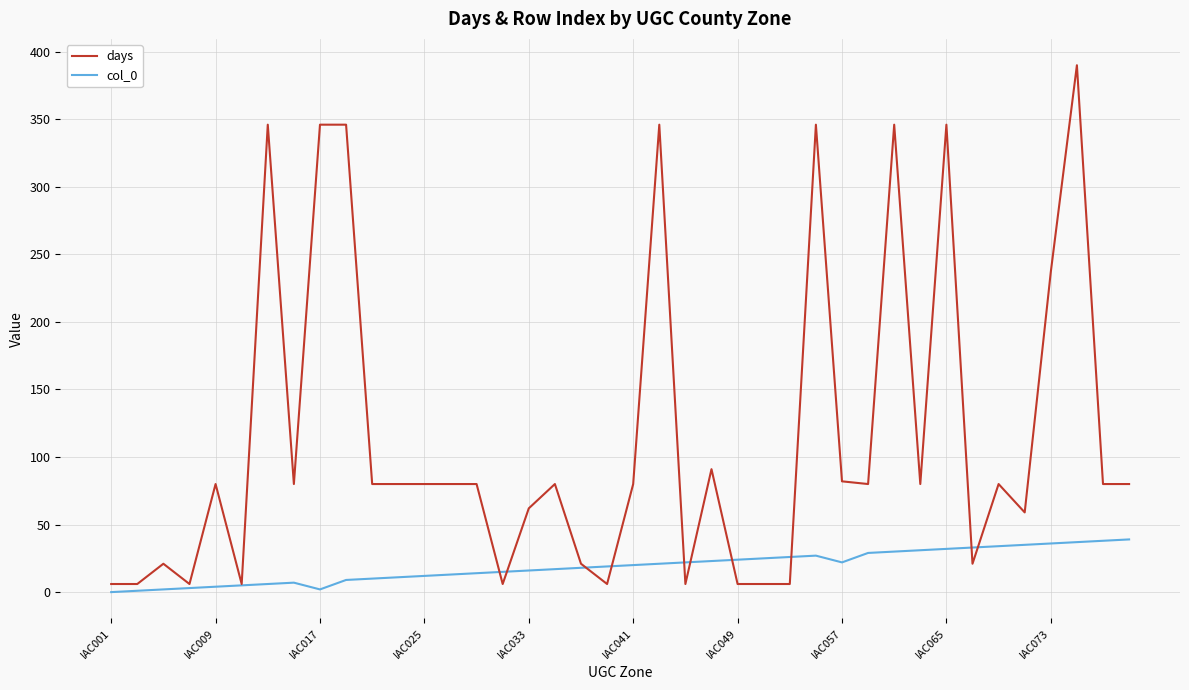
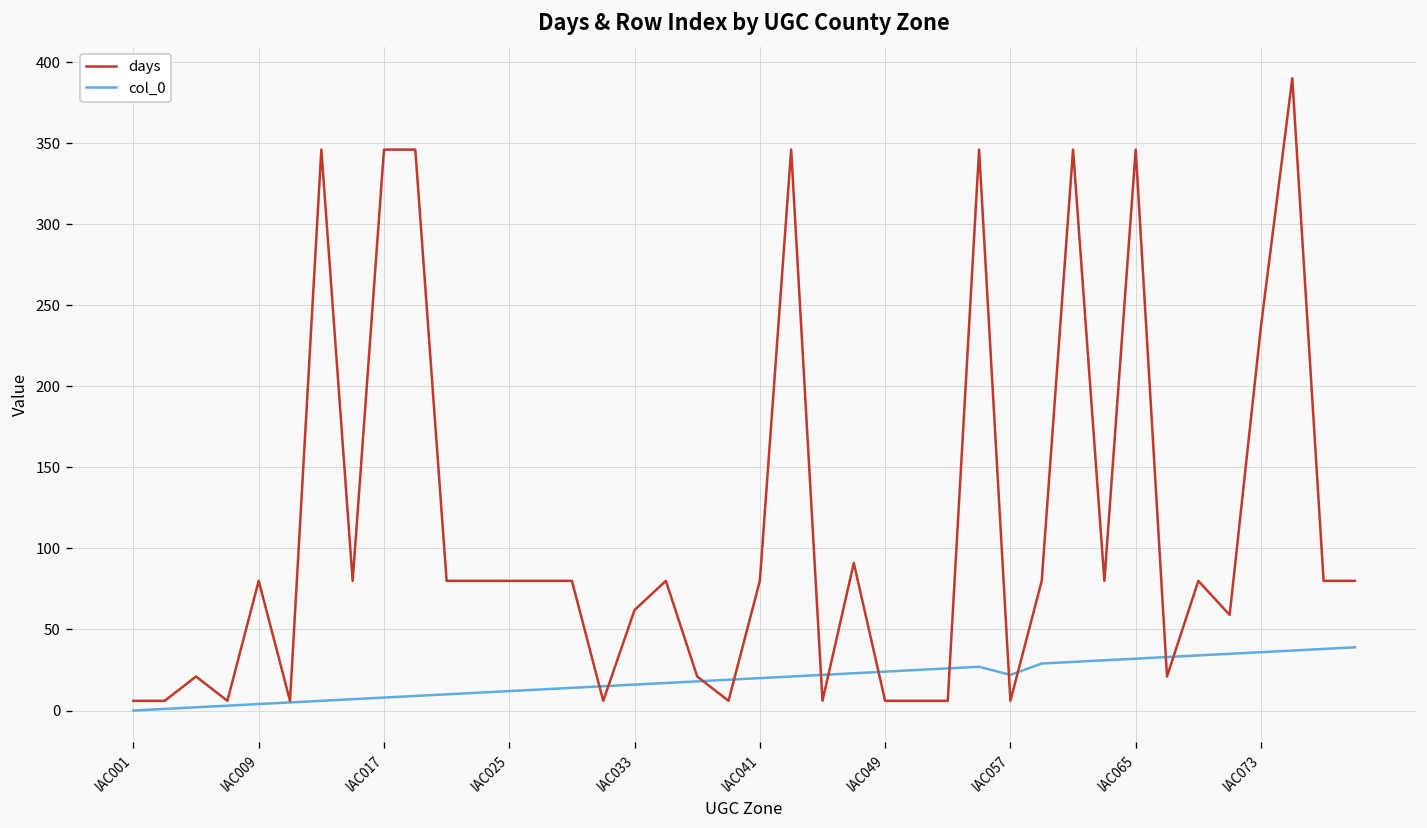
col_0, IAC017: 2 -> 8
days, IAC057: 82 -> 6
